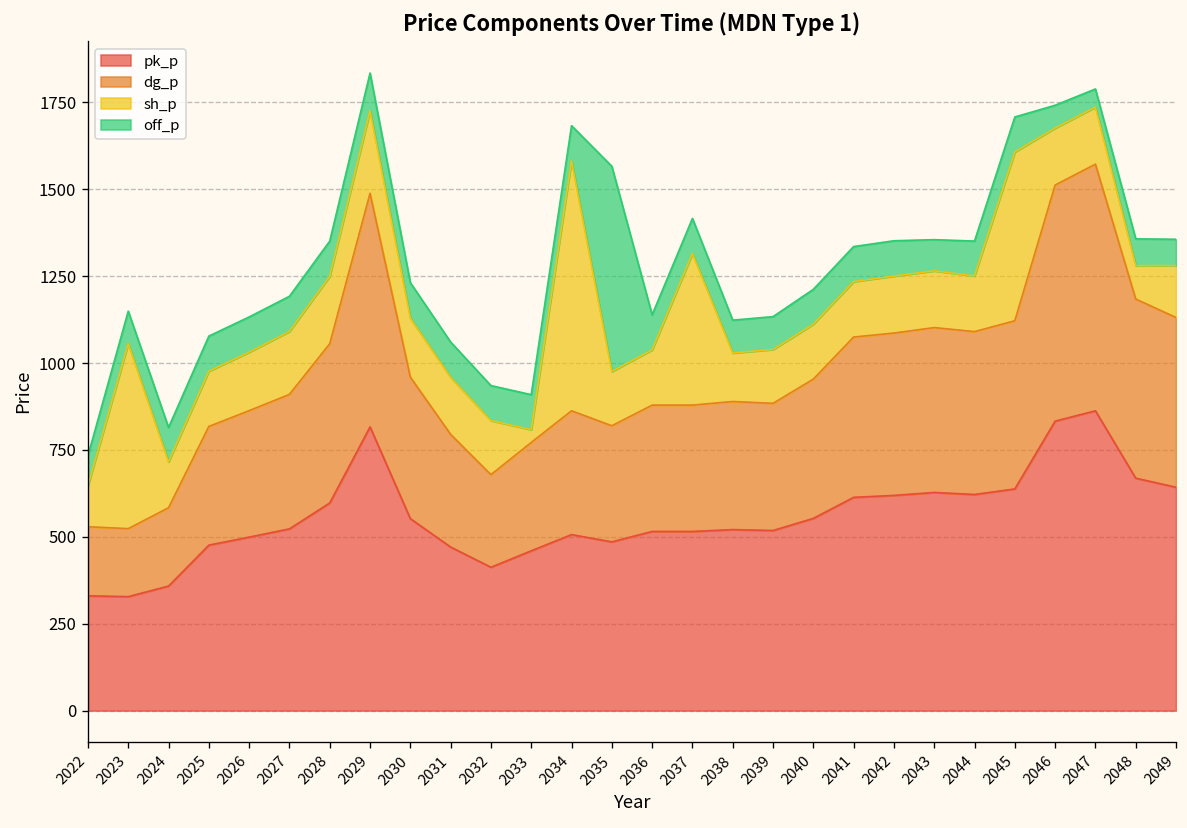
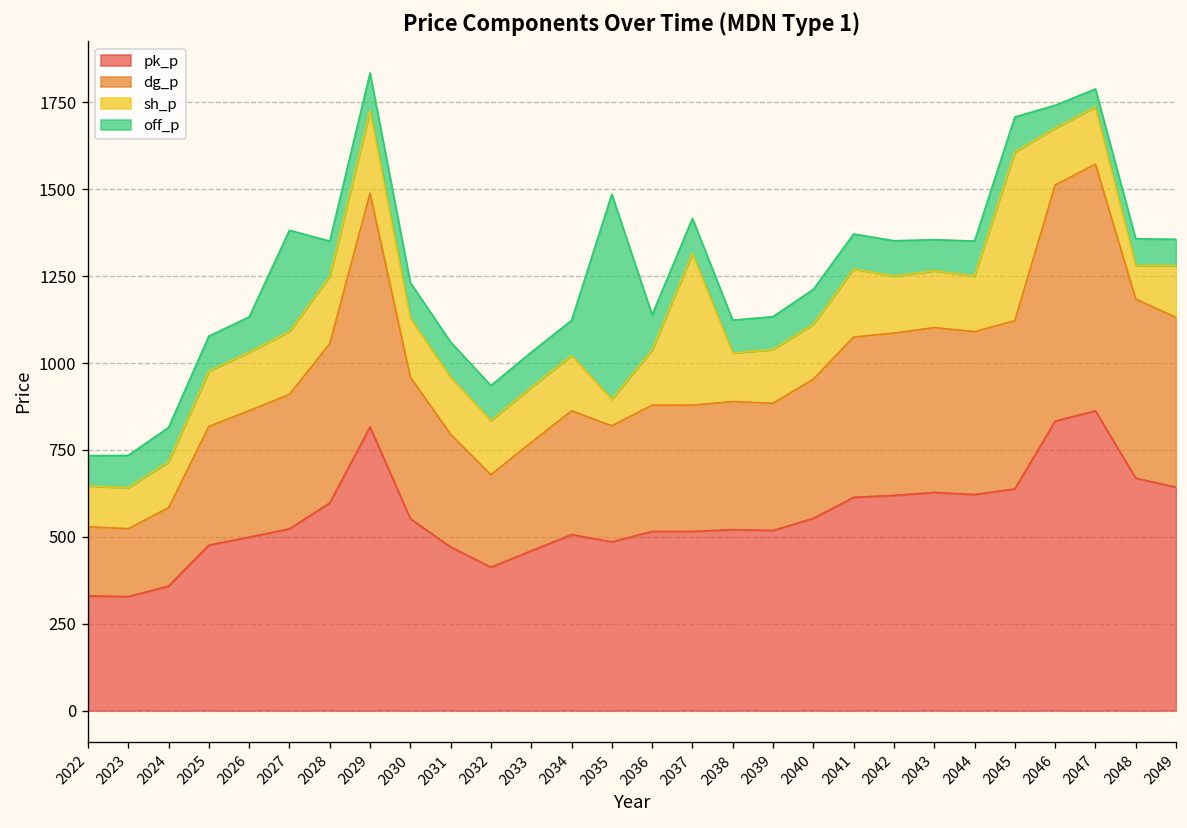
sh_p, 2023: 530 -> 120
off_p, 2027: 100 -> 290
sh_p, 2033: 40 -> 160
sh_p, 2034: 720 -> 160
sh_p, 2035: 160 -> 80
sh_p, 2041: 160 -> 200
